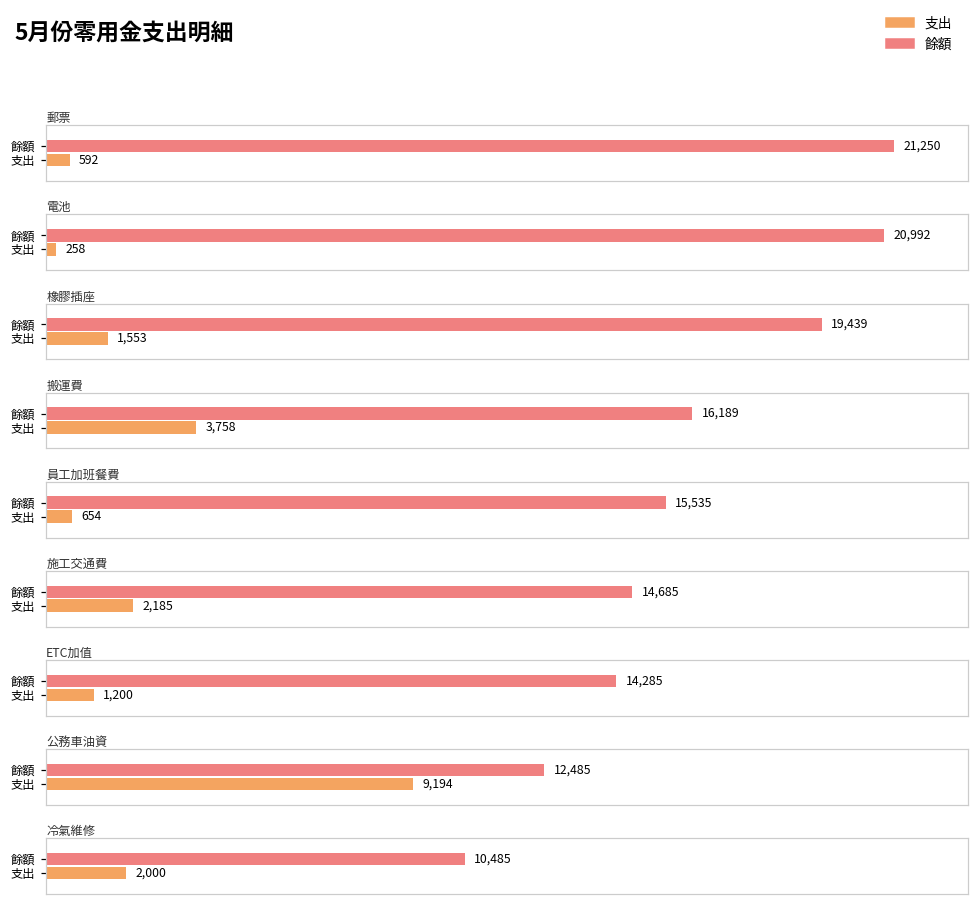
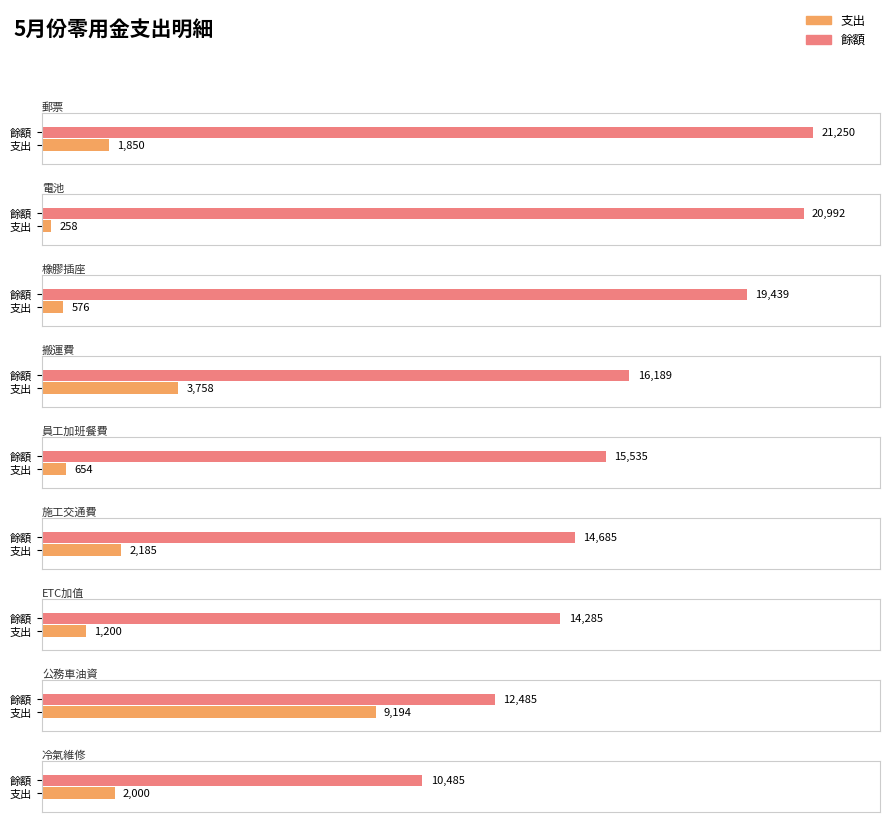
郵票, 支出: 592 -> 1,850
橡膠插座, 支出: 1,553 -> 576
